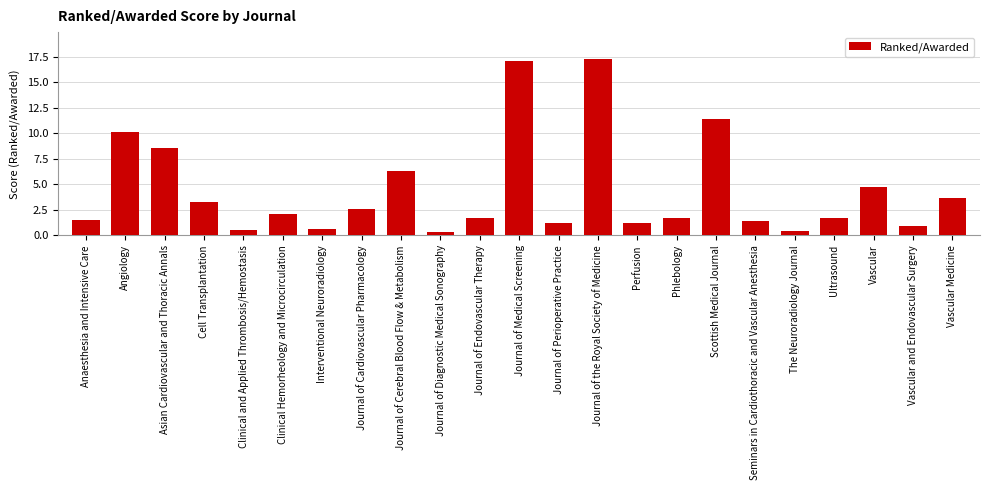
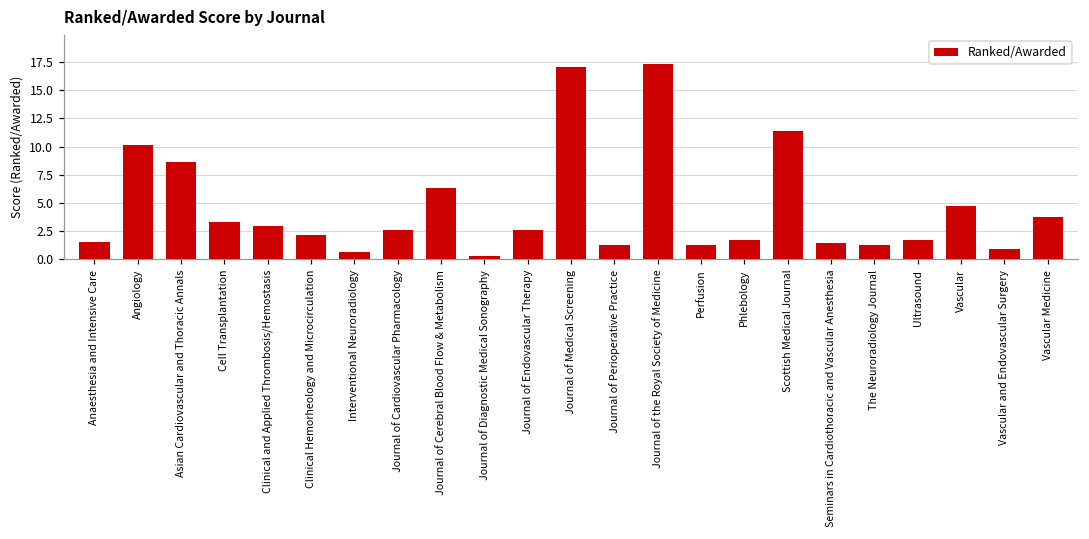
Clinical and Applied Thrombosis/Hemostasis: 0.5 -> 2.9
Journal of Endovascular Therapy: 1.7 -> 2.6
The Neuroradiology Journal: 0.4 -> 1.2
